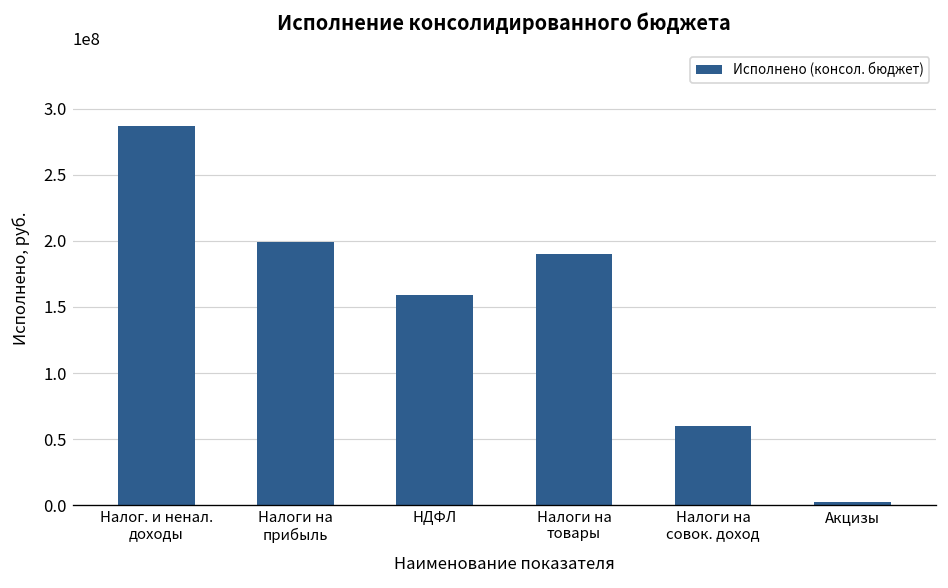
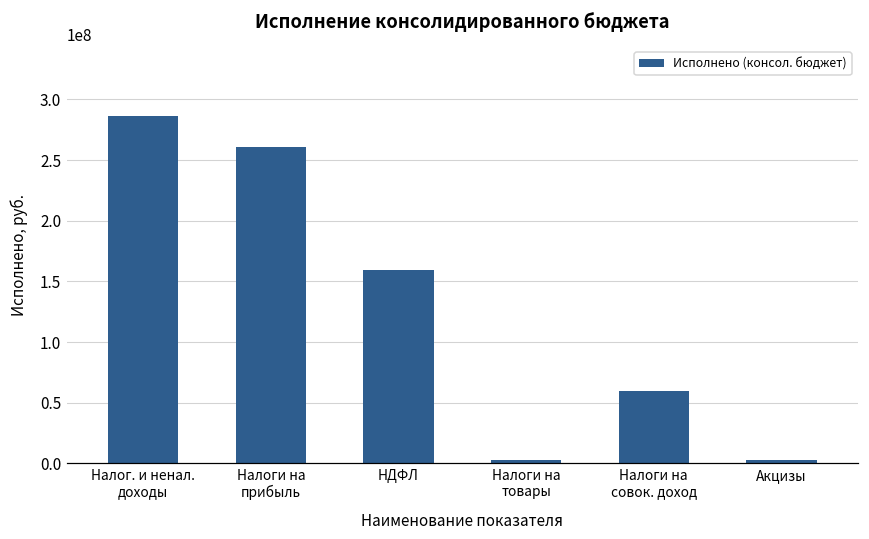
Налоги на прибыль: 199000000 -> 261000000
Налоги на товары: 190000000 -> 3000000
